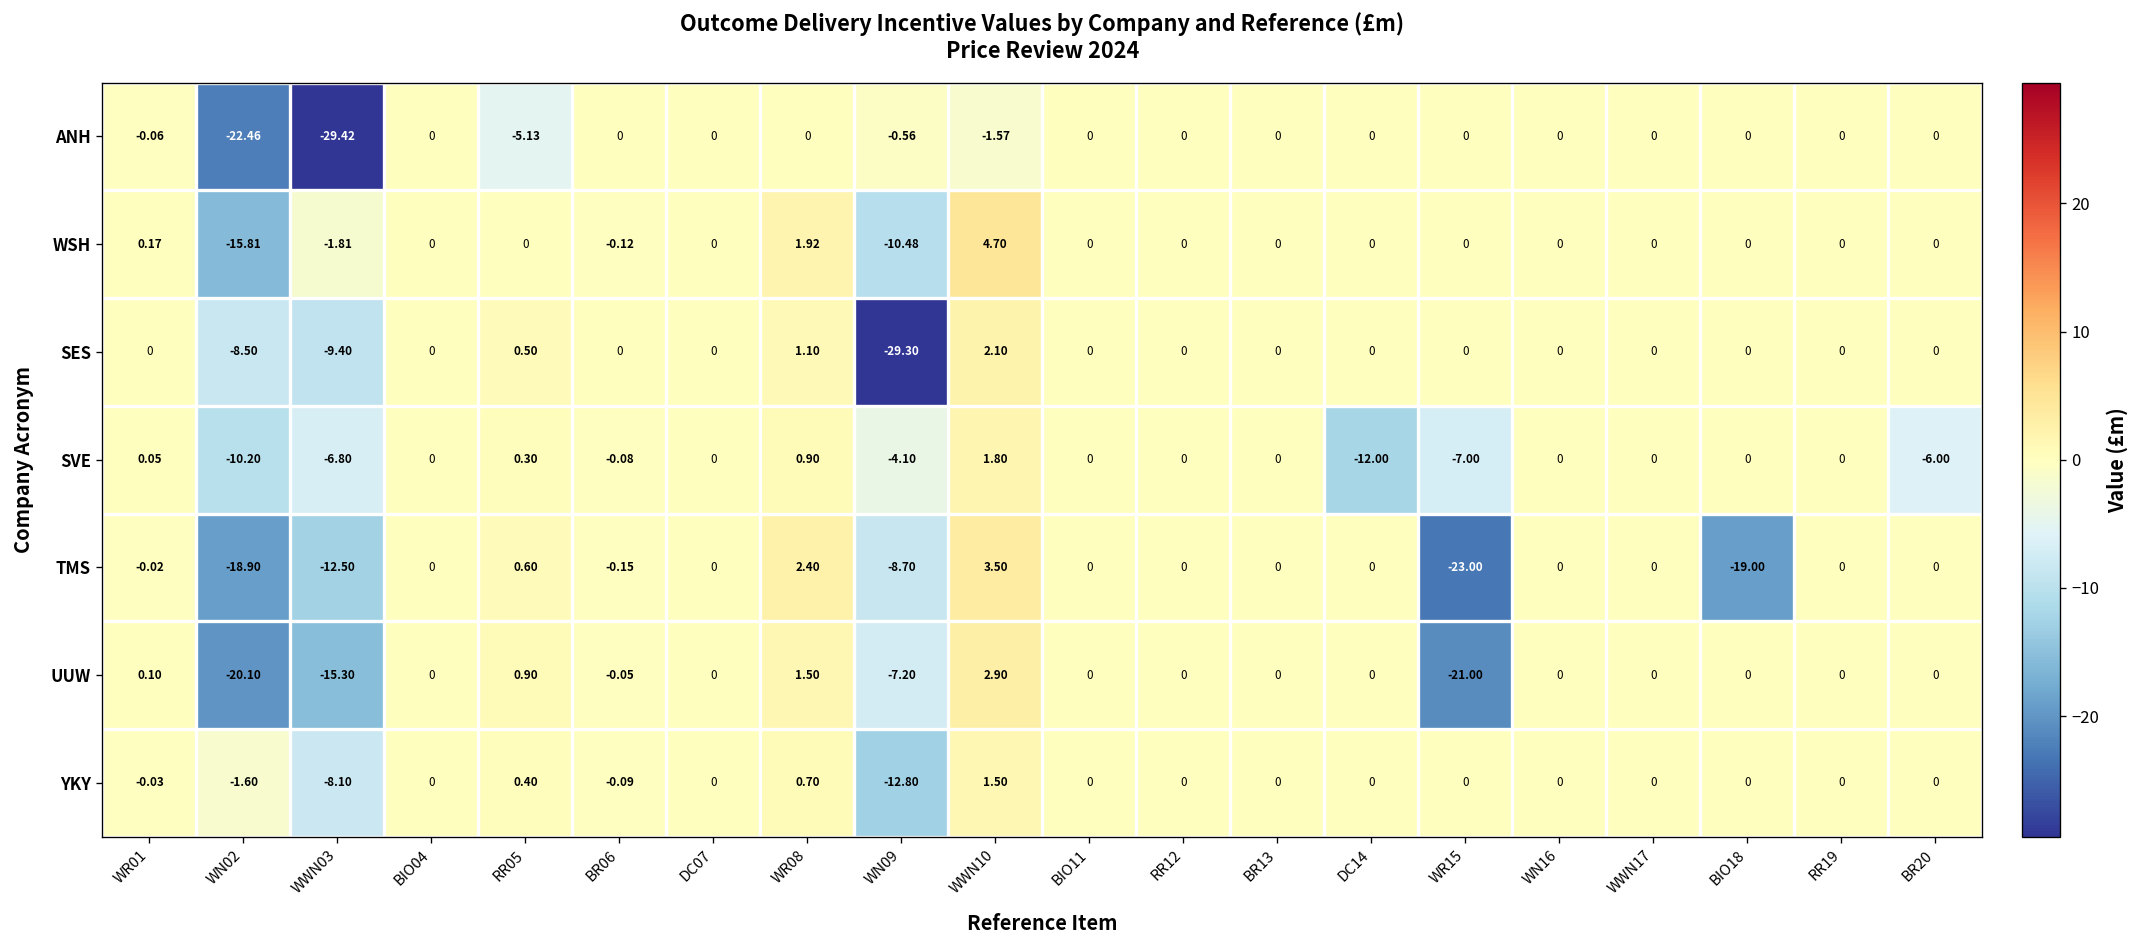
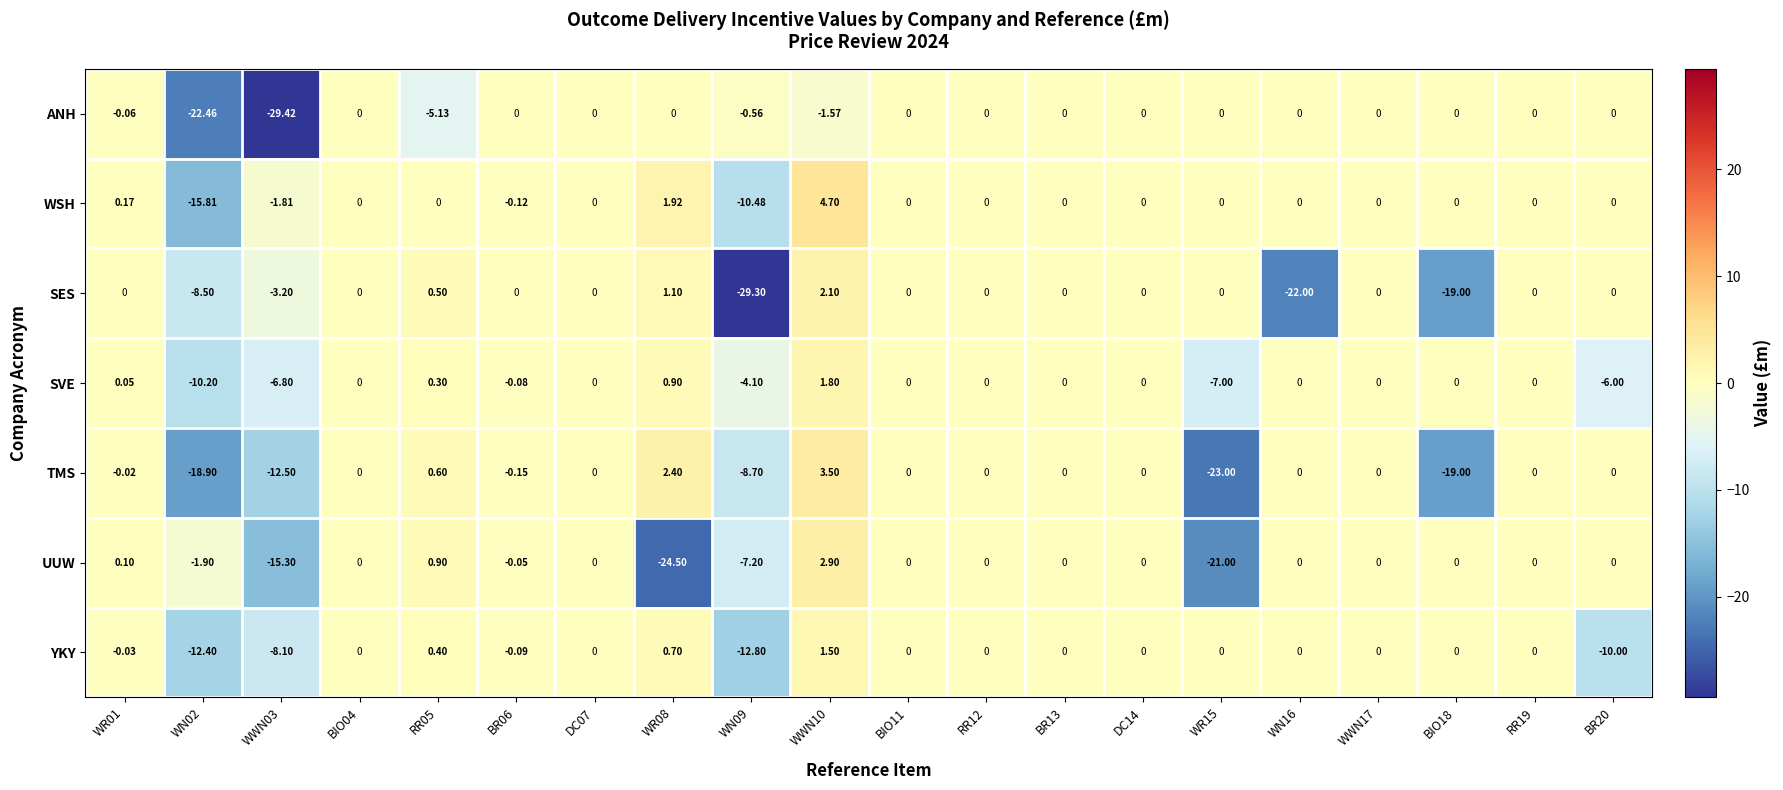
SES, WWN03: -9.40 -> -3.20
SES, WN16: 0 -> -22.00
SES, BIO18: 0 -> -19.00
SVE, DC14: -12.00 -> 0
UUW, WN02: -20.10 -> -1.90
UUW, WR08: 1.50 -> -24.50
YKY, WN02: -1.60 -> -12.40
YKY, BR20: 0 -> -10.00
